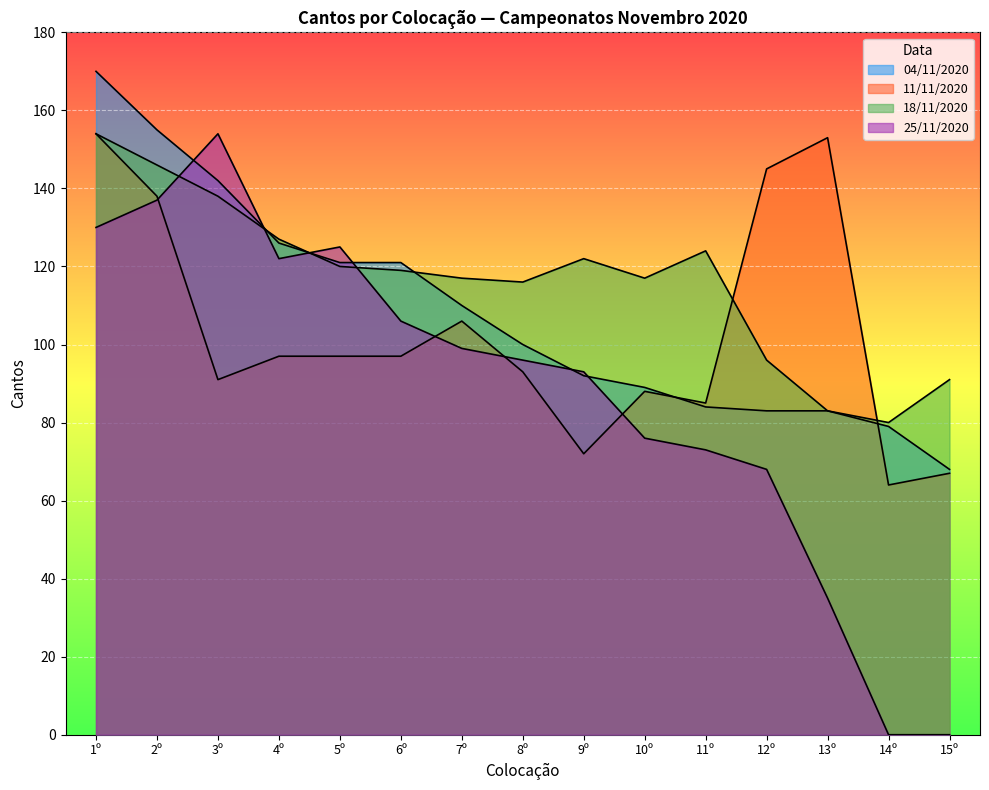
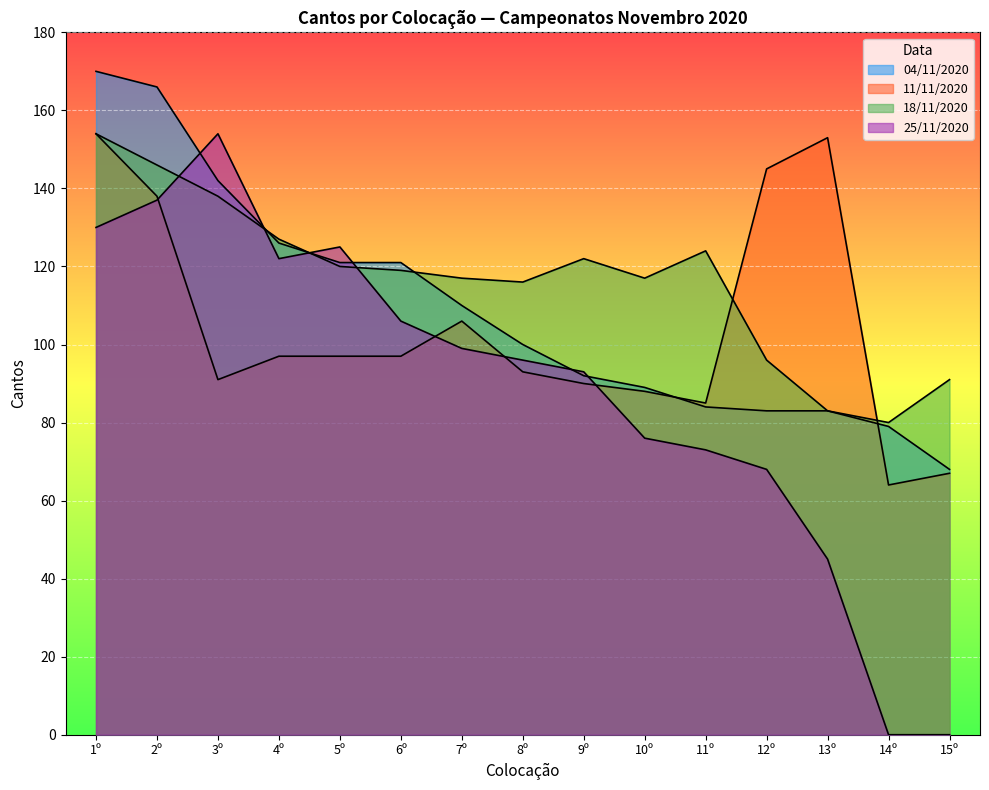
04/11/2020, 2º: 155 -> 166
11/11/2020, 9º: 72 -> 90
25/11/2020, 13º: 35 -> 45
